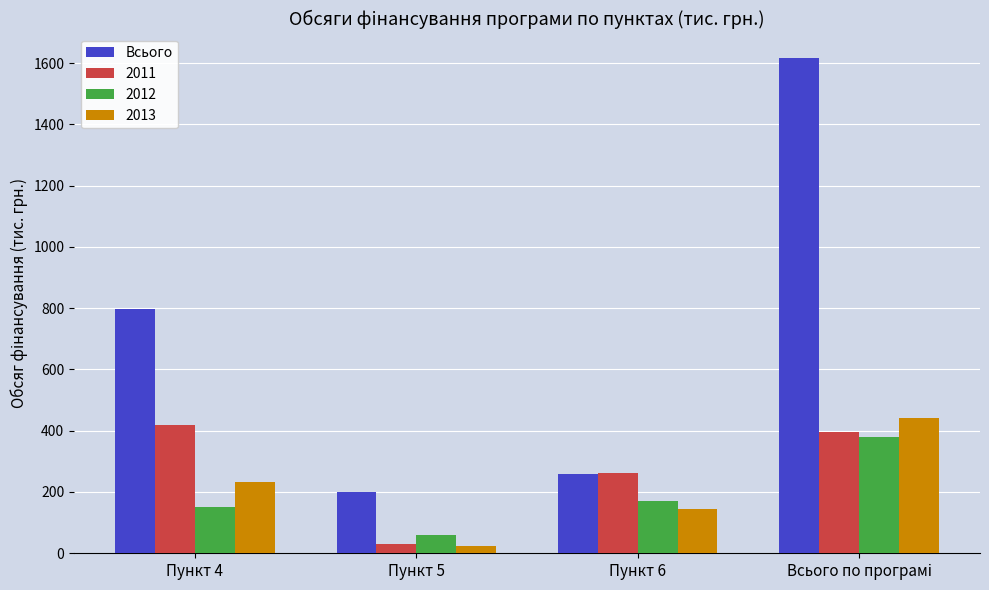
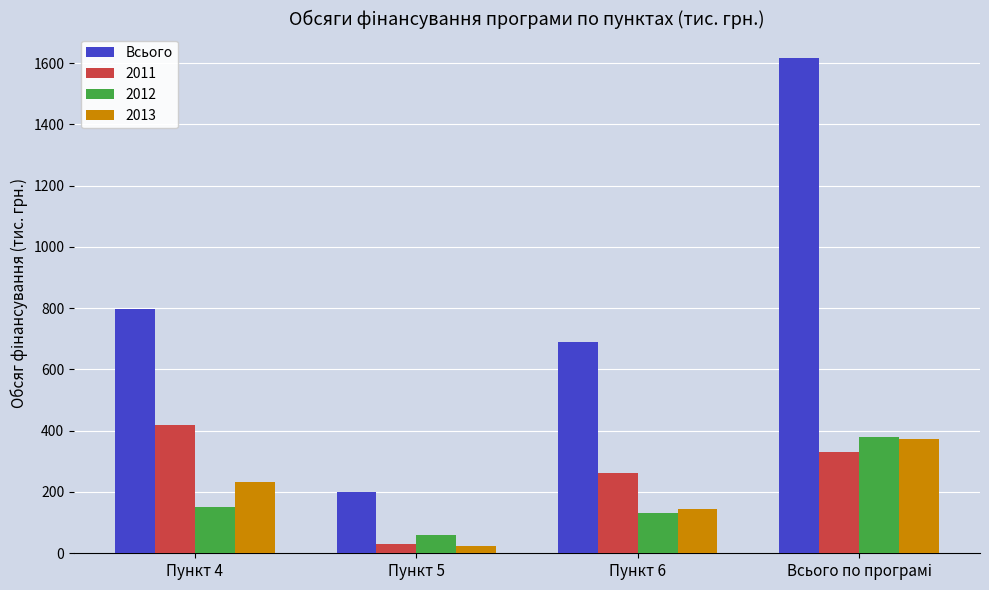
Всього, Пункт 6: 260 -> 690
2012, Пункт 6: 170 -> 130
2011, Всього по програмі: 400 -> 330
2013, Всього по програмі: 440 -> 370
